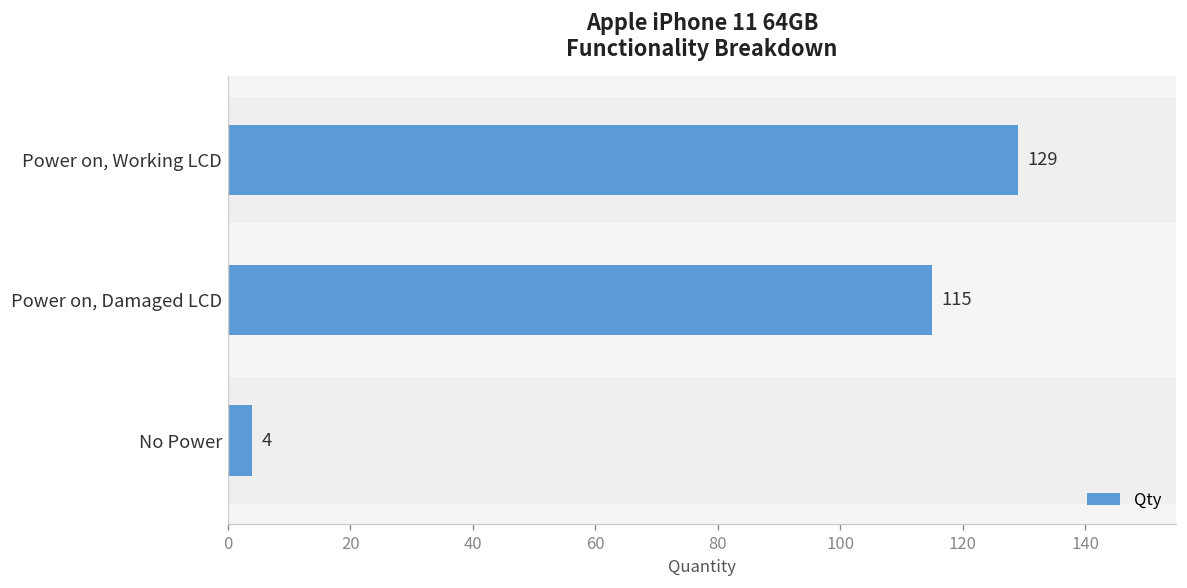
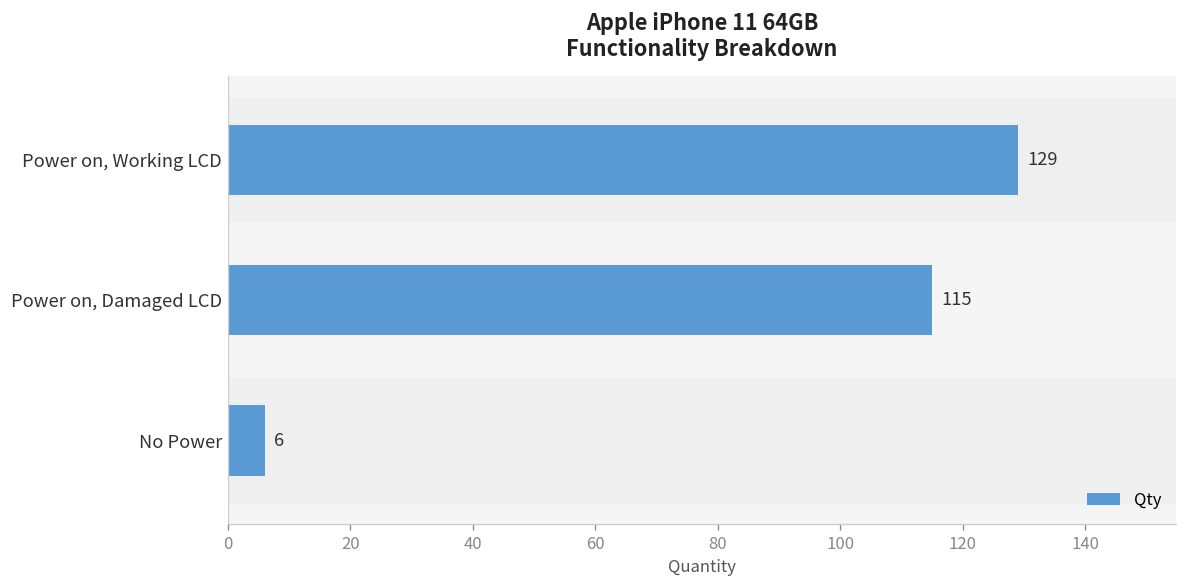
Qty, No Power: 4 -> 6
